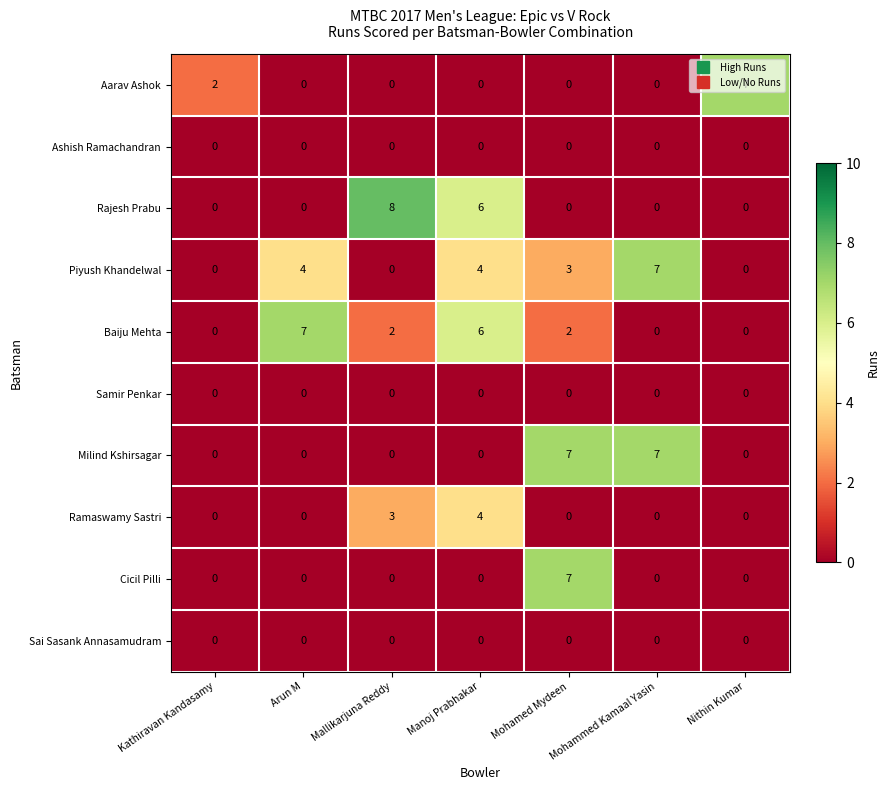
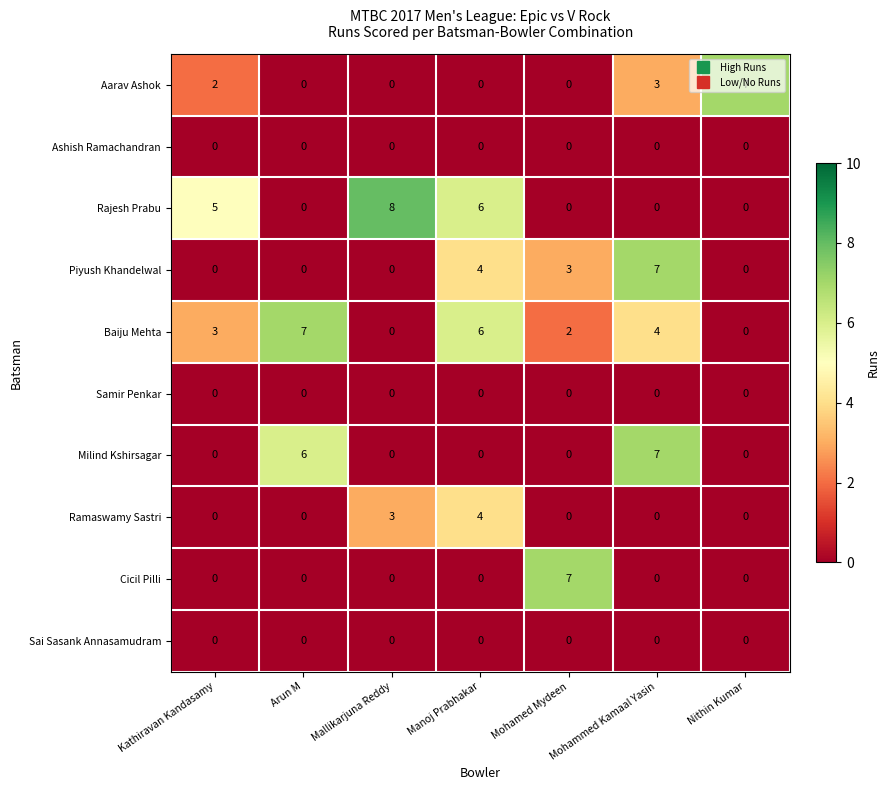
Aarav Ashok, Mohammed Kamaal Yasin: 0 -> 3
Rajesh Prabu, Kathiravan Kandasamy: 0 -> 5
Piyush Khandelwal, Arun M: 4 -> 0
Baiju Mehta, Kathiravan Kandasamy: 0 -> 3
Baiju Mehta, Mallikarjuna Reddy: 2 -> 0
Baiju Mehta, Mohammed Kamaal Yasin: 0 -> 4
Milind Kshirsagar, Arun M: 0 -> 6
Milind Kshirsagar, Mohamed Mydeen: 7 -> 0
